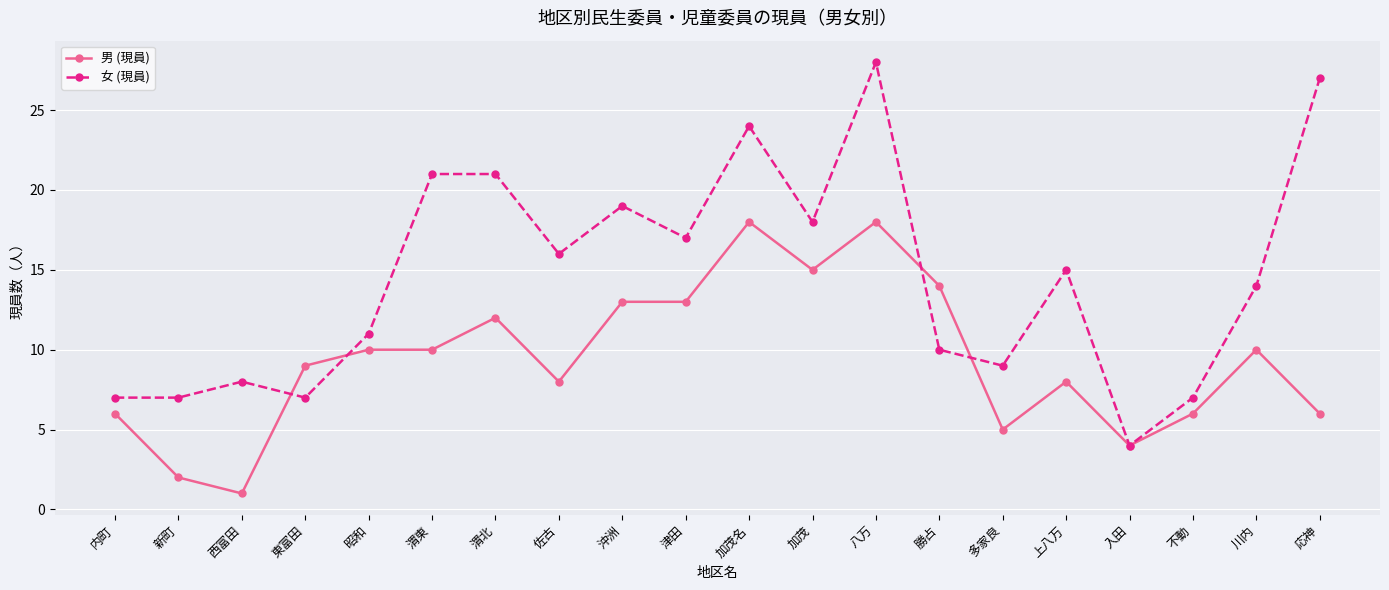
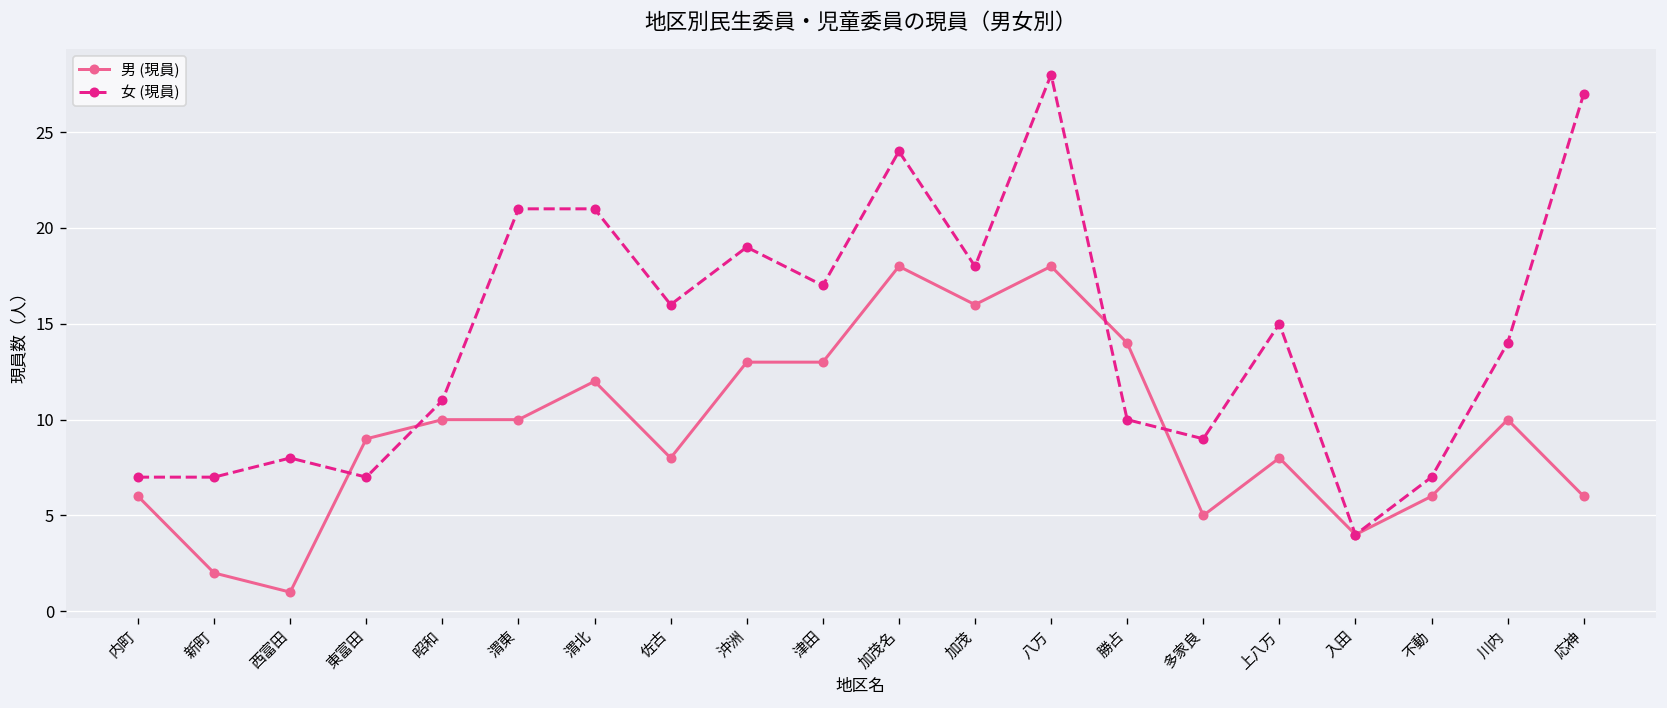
男 (現員), 加茂: 15 -> 16
